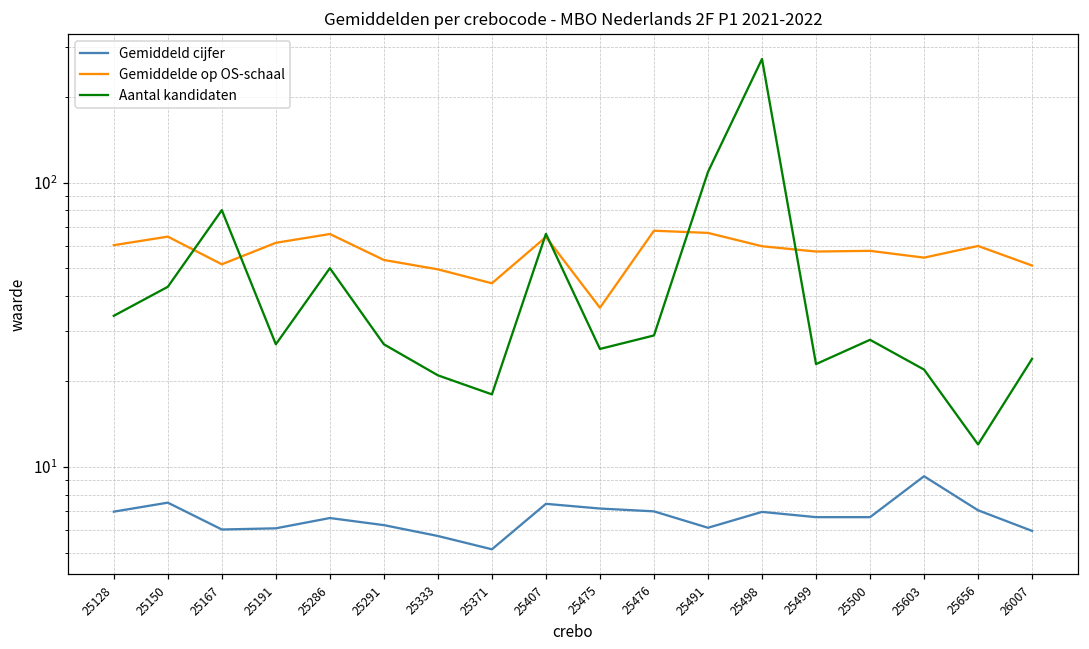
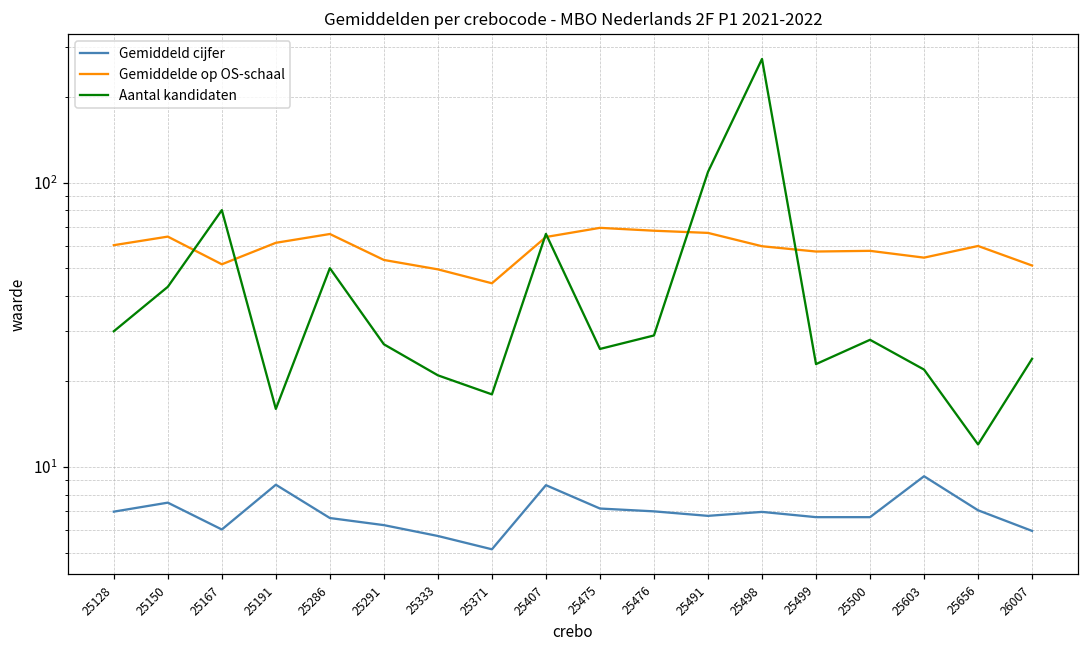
Aantal kandidaten, 25128: 34 -> 30
Gemiddeld cijfer, 25191: 6.1 -> 8.7
Aantal kandidaten, 25191: 27 -> 16
Gemiddeld cijfer, 25407: 7.4 -> 8.6
Gemiddelde op OS-schaal, 25475: 36 -> 69
Gemiddeld cijfer, 25491: 6.1 -> 6.7
